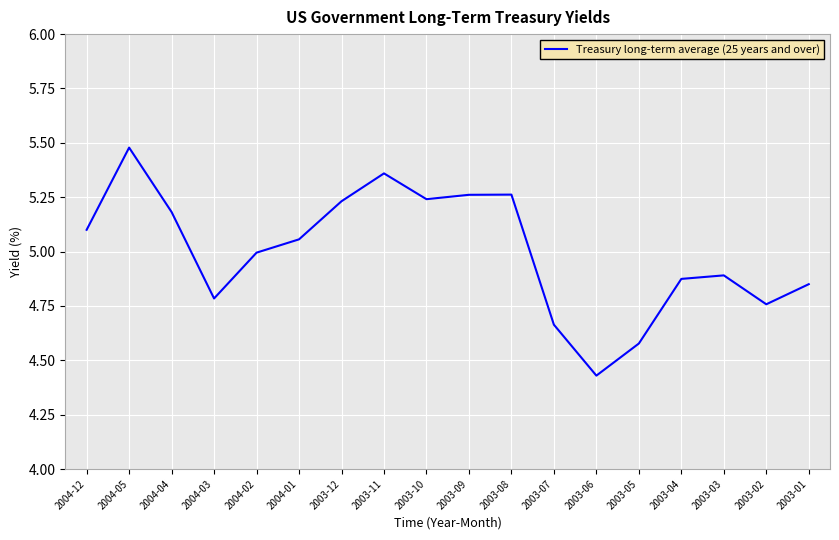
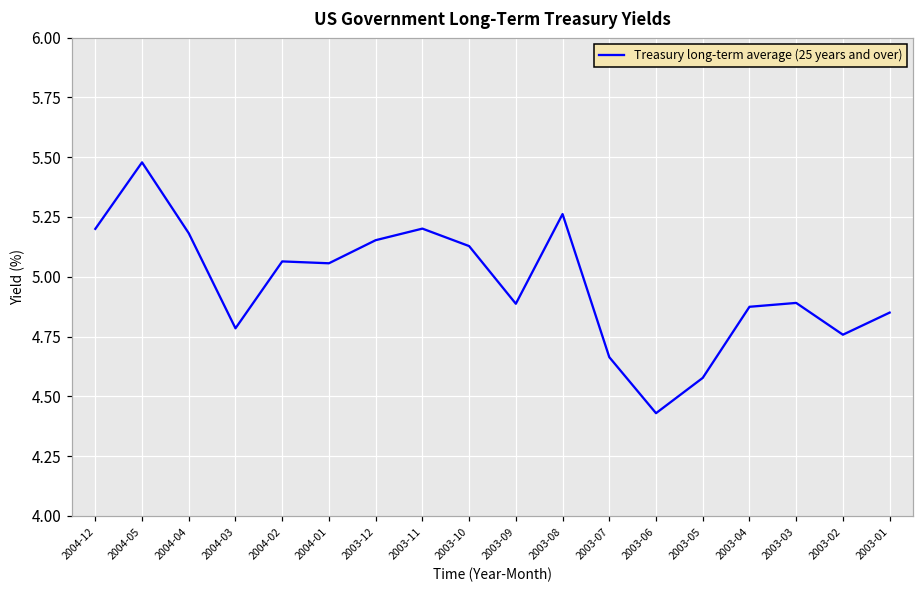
2004-12: 5.1 -> 5.2
2004-02: 5.00 -> 5.06
2003-12: 5.23 -> 5.15
2003-11: 5.36 -> 5.20
2003-10: 5.24 -> 5.13
2003-09: 5.26 -> 4.89
